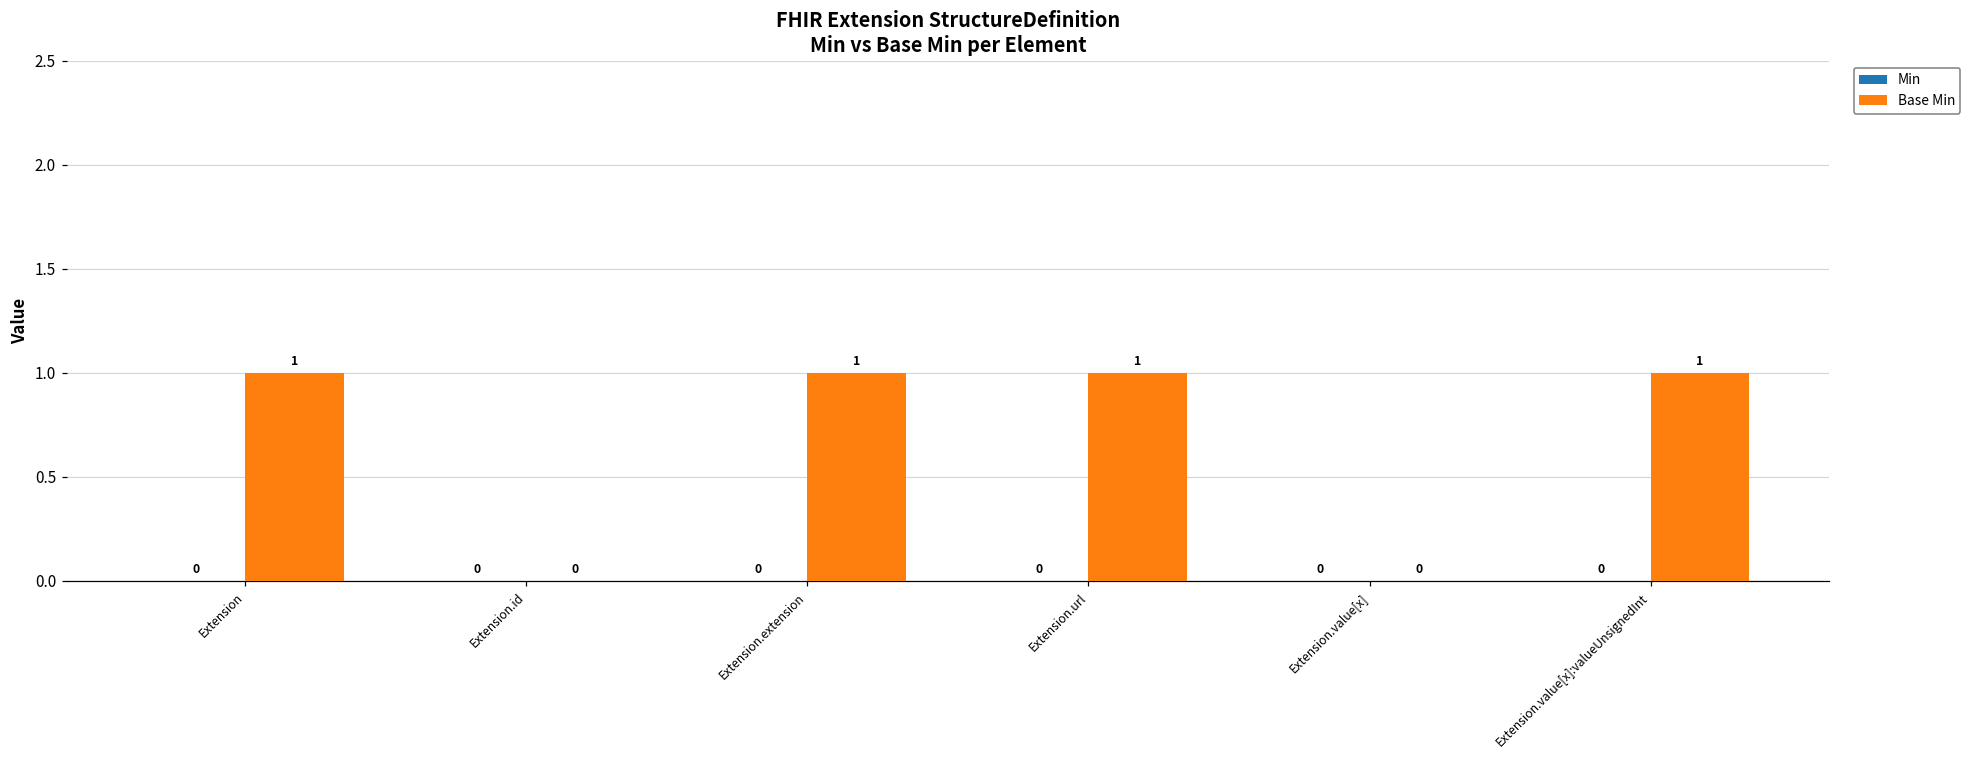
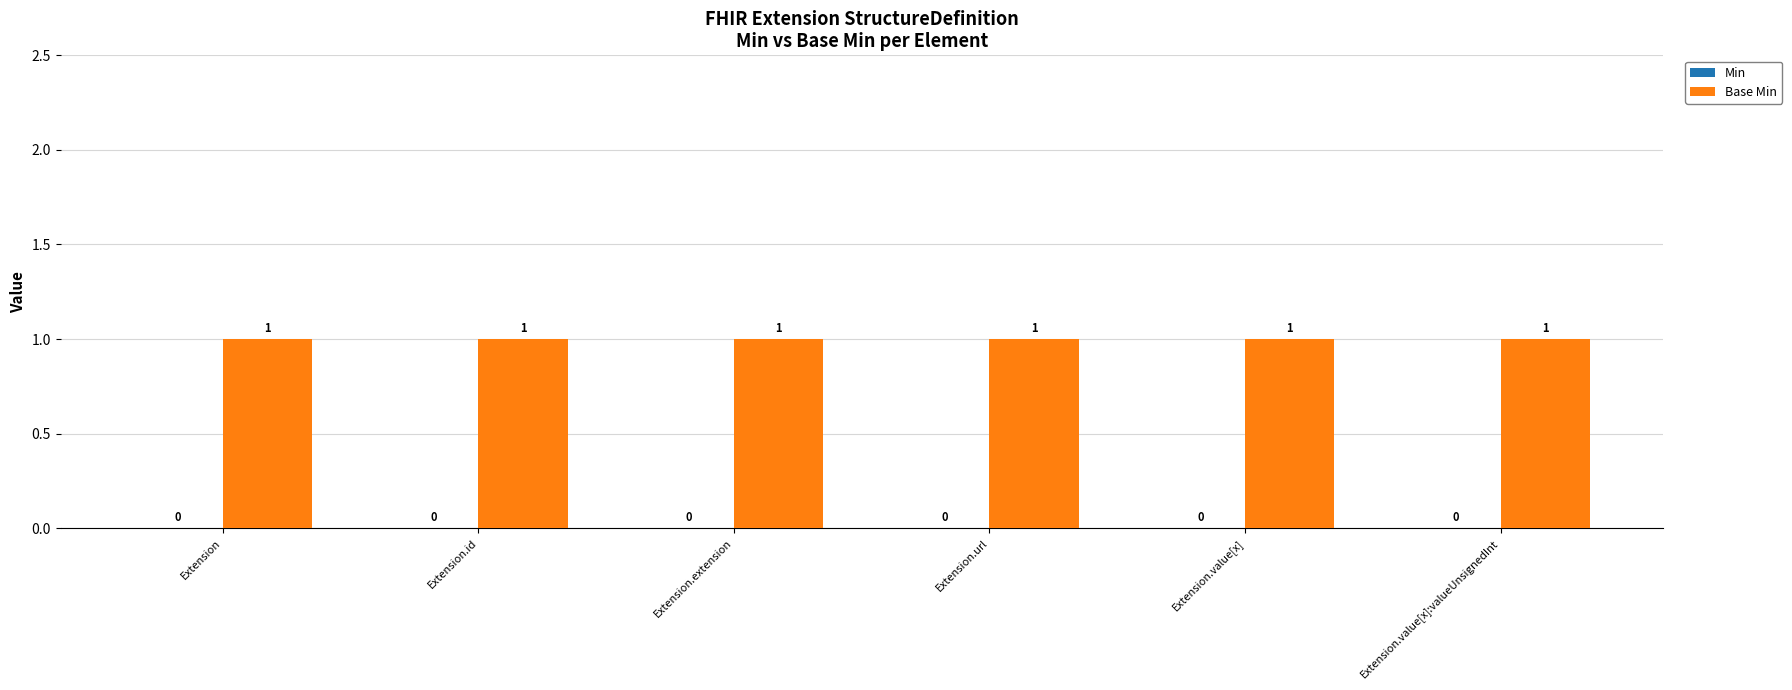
Base Min, Extension.id: 0 -> 1
Base Min, Extension.value[x]: 0 -> 1
